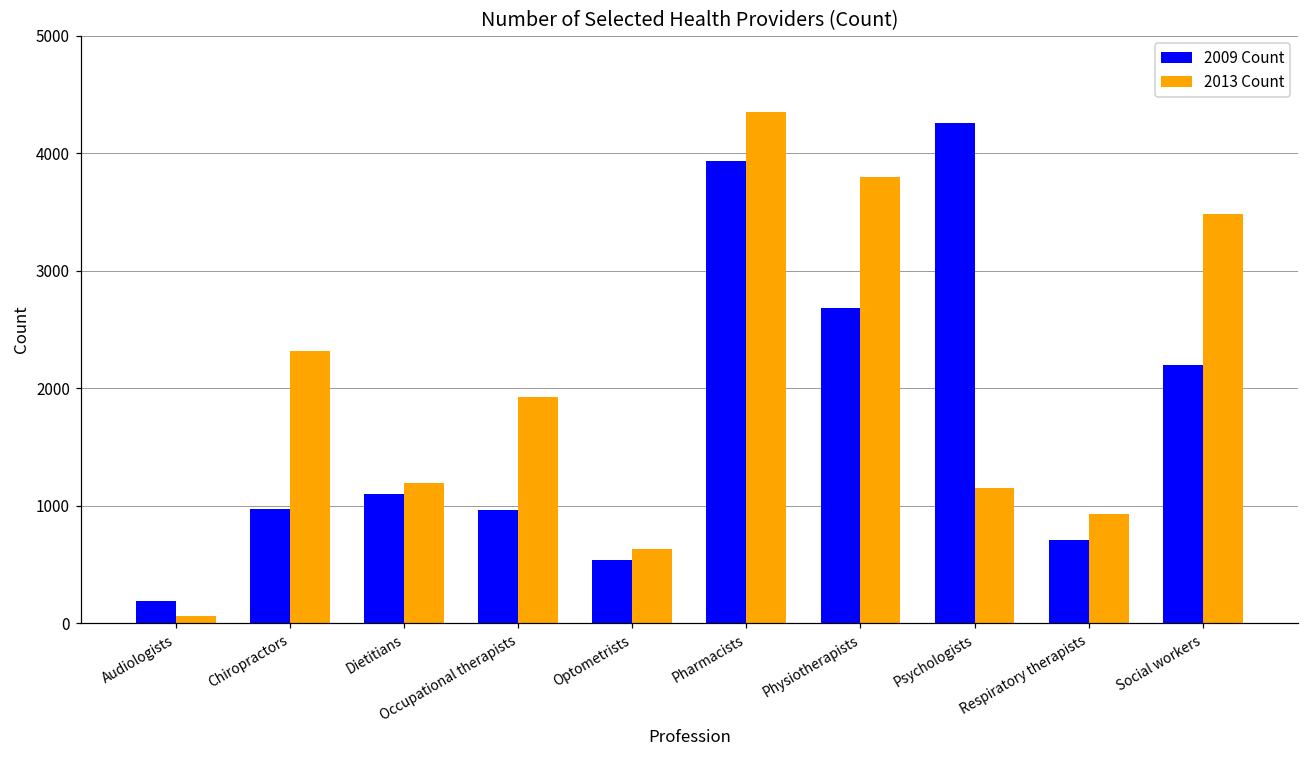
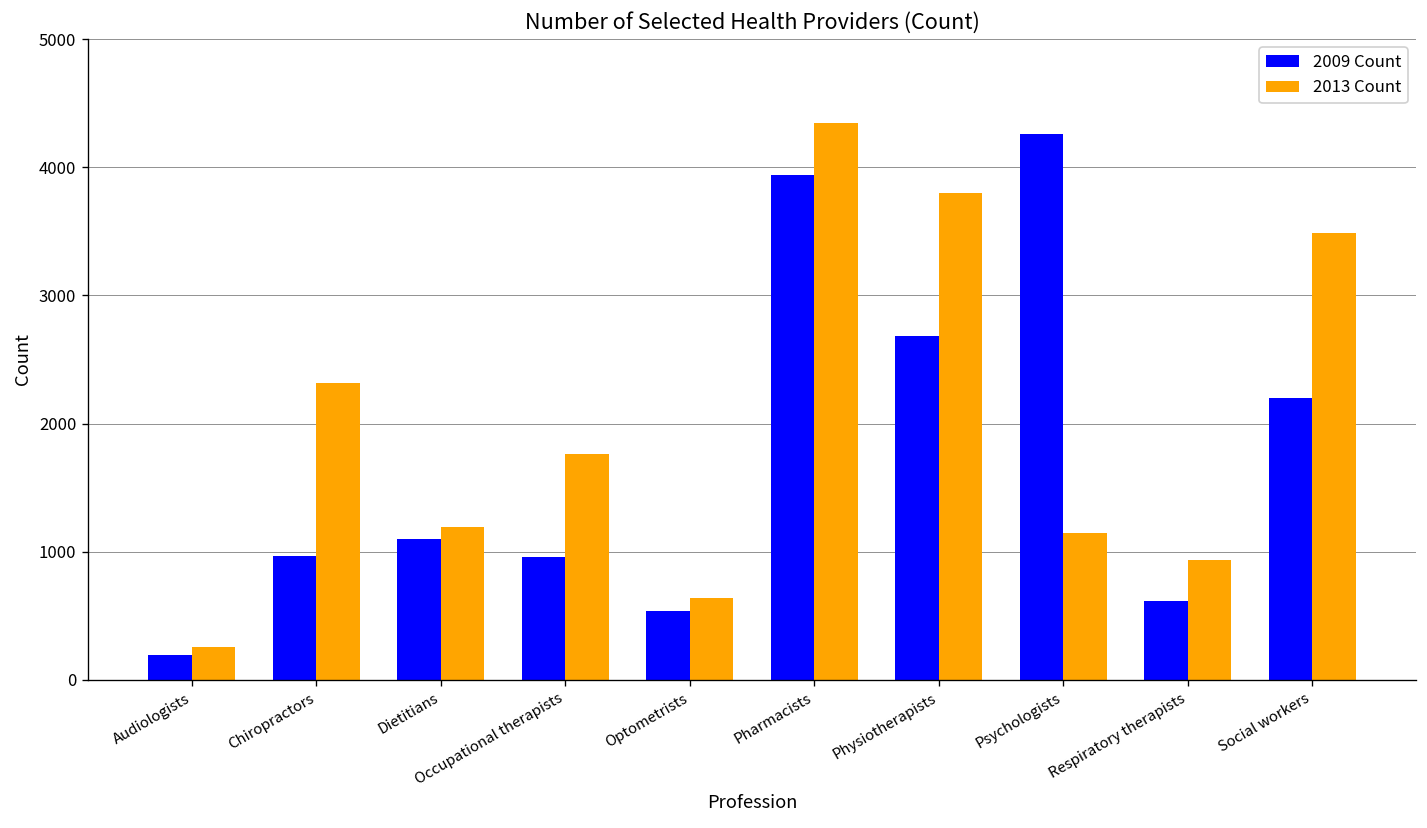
2013 Count, Audiologists: 60 -> 260
2013 Count, Occupational therapists: 1920 -> 1760
2009 Count, Respiratory therapists: 710 -> 610
